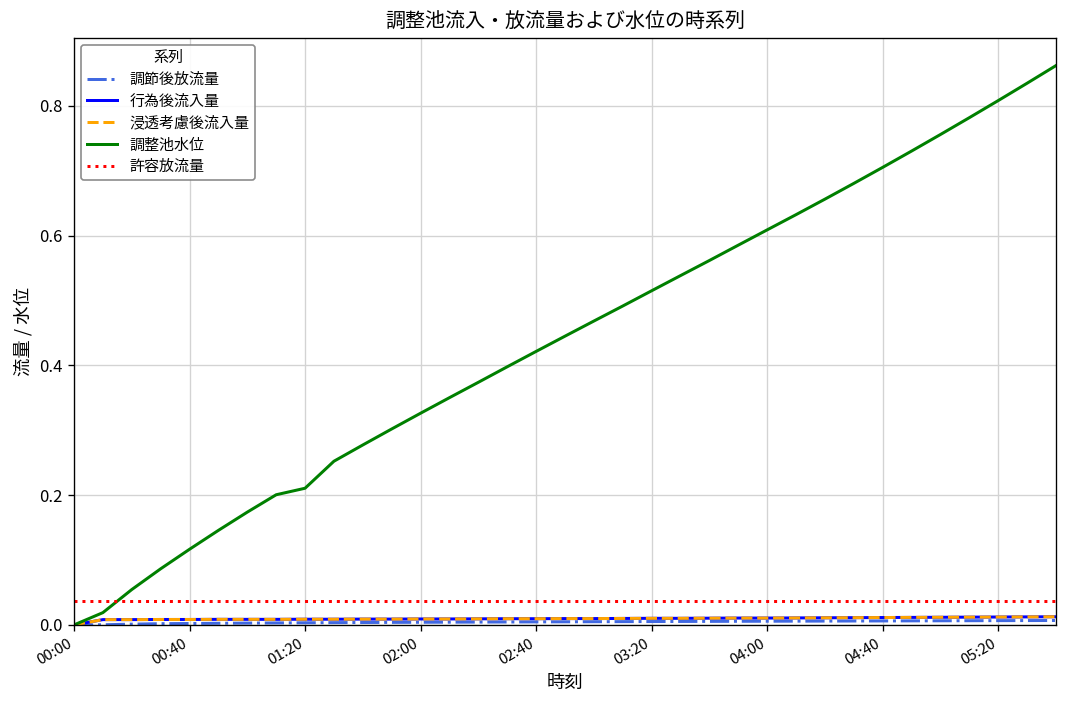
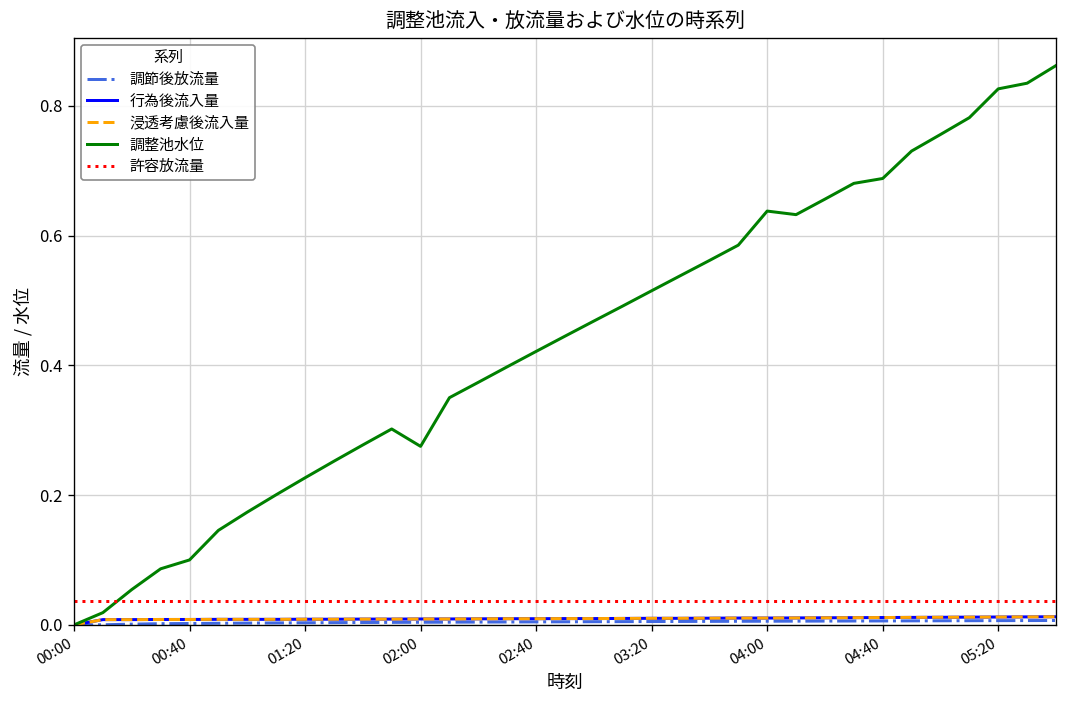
調整池水位, 00:40: 0.12 -> 0.10
調整池水位, 01:20: 0.21 -> 0.23
調整池水位, 02:00: 0.33 -> 0.28
調整池水位, 04:00: 0.61 -> 0.64
調整池水位, 04:40: 0.71 -> 0.69
調整池水位, 05:20: 0.81 -> 0.83
